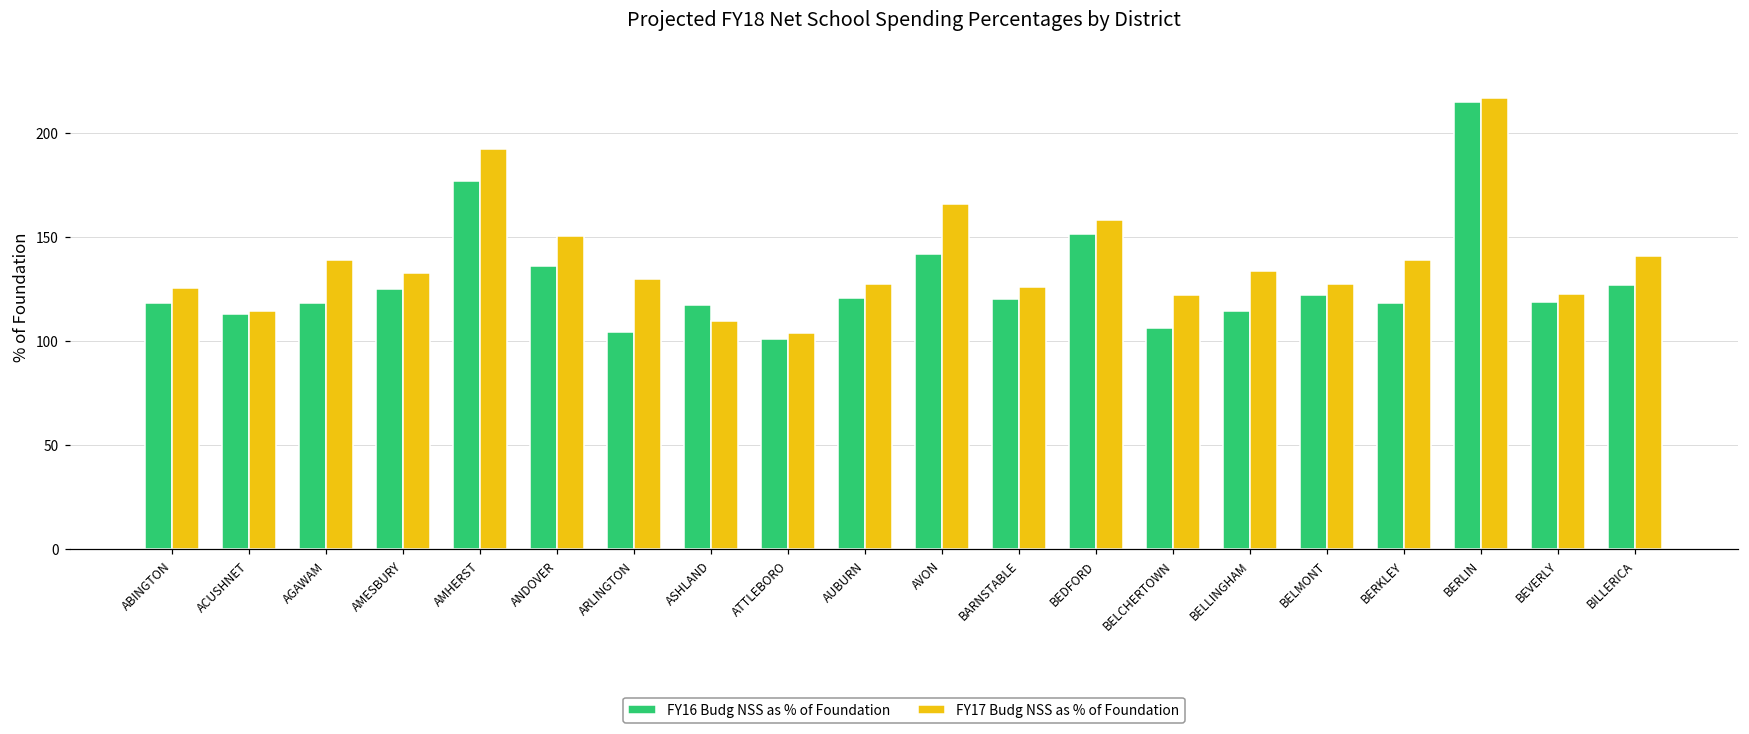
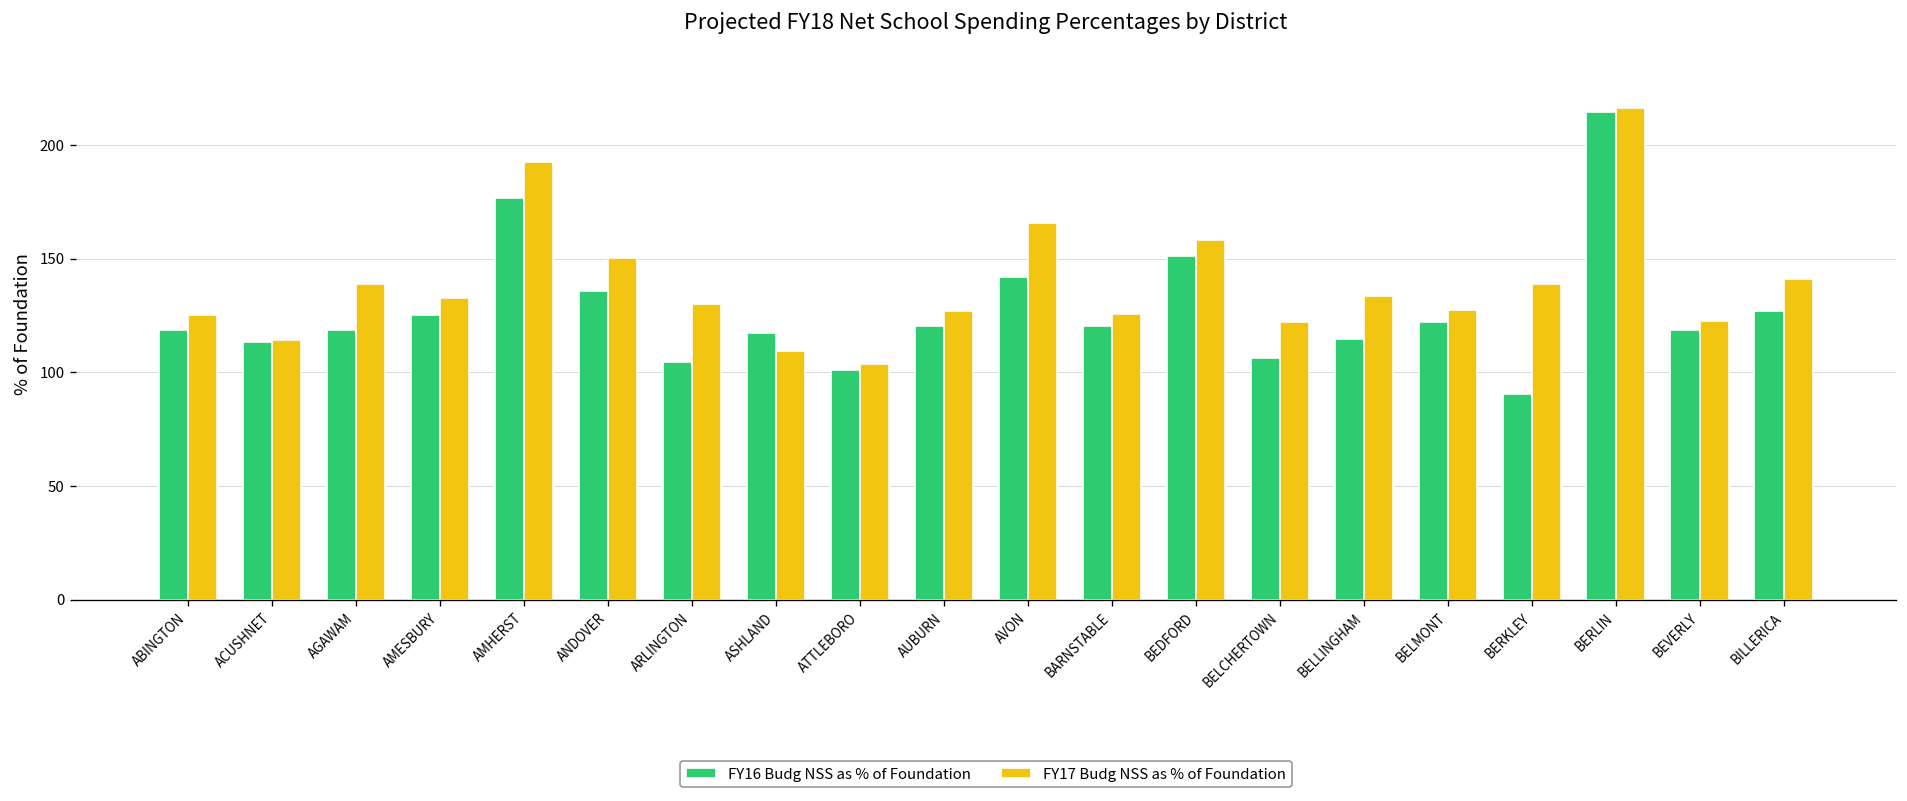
FY16 Budg NSS as % of Foundation, BERKLEY: 118 -> 91
